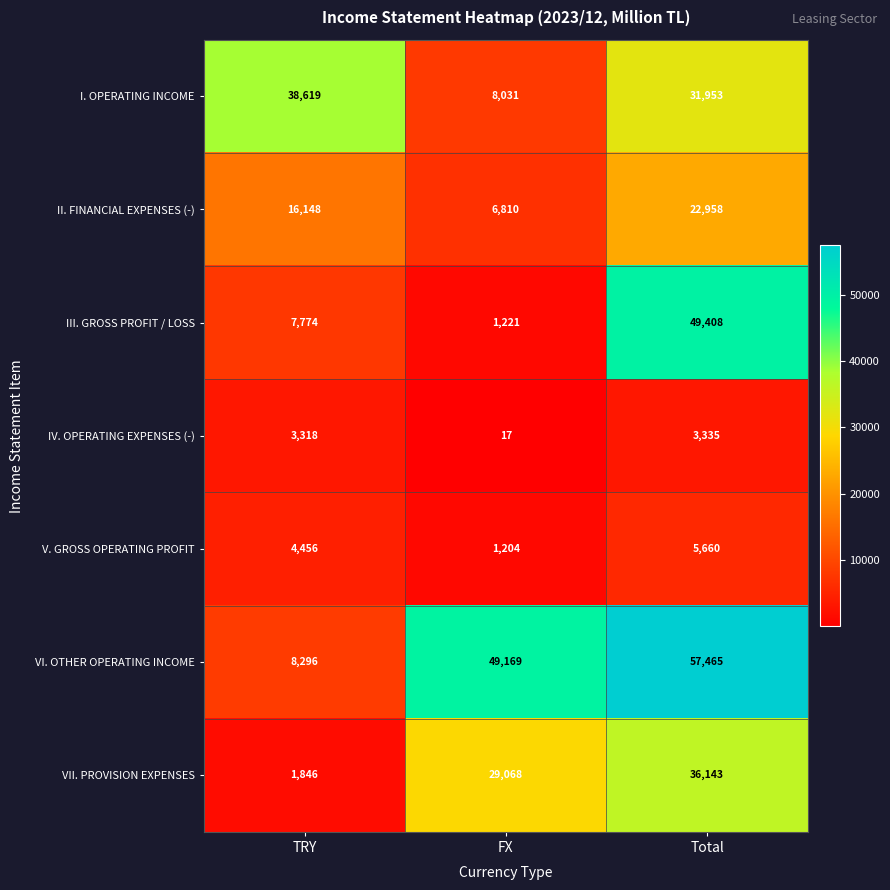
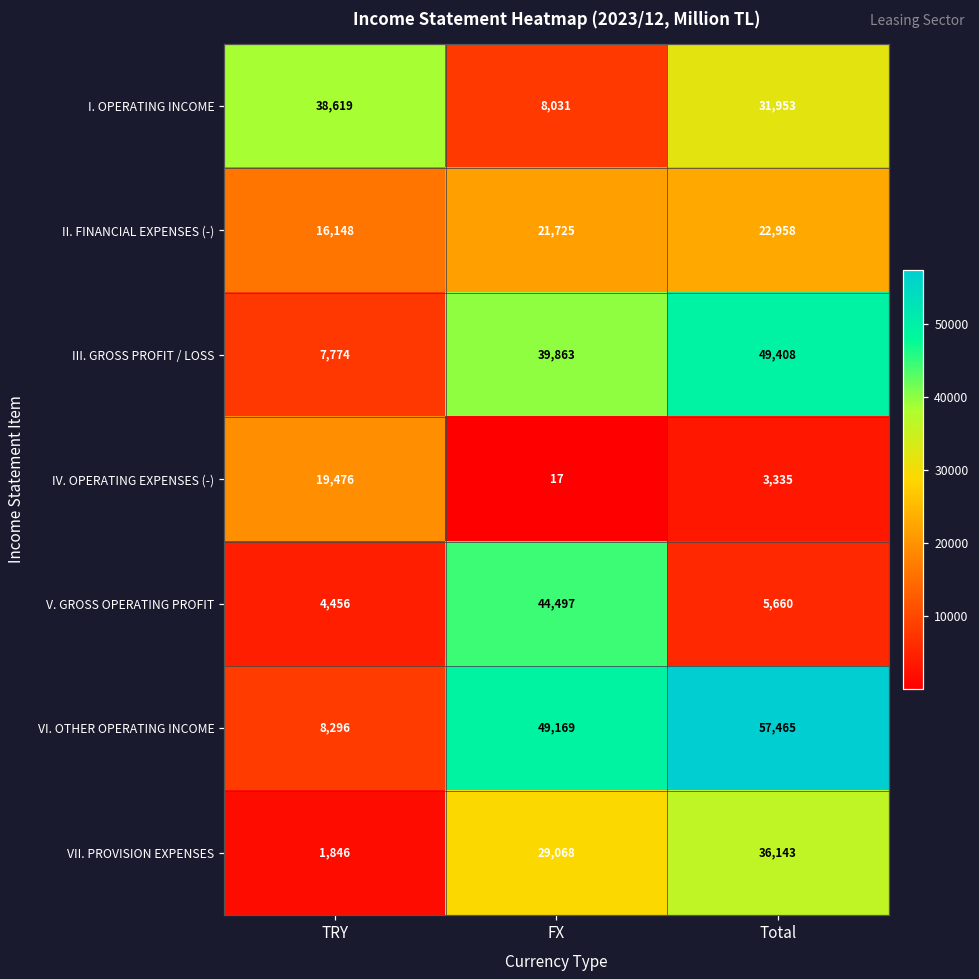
II. FINANCIAL EXPENSES (-), FX: 6,810 -> 21,725
III. GROSS PROFIT / LOSS, FX: 1,221 -> 39,863
IV. OPERATING EXPENSES (-), TRY: 3,318 -> 19,476
V. GROSS OPERATING PROFIT, FX: 1,204 -> 44,497
